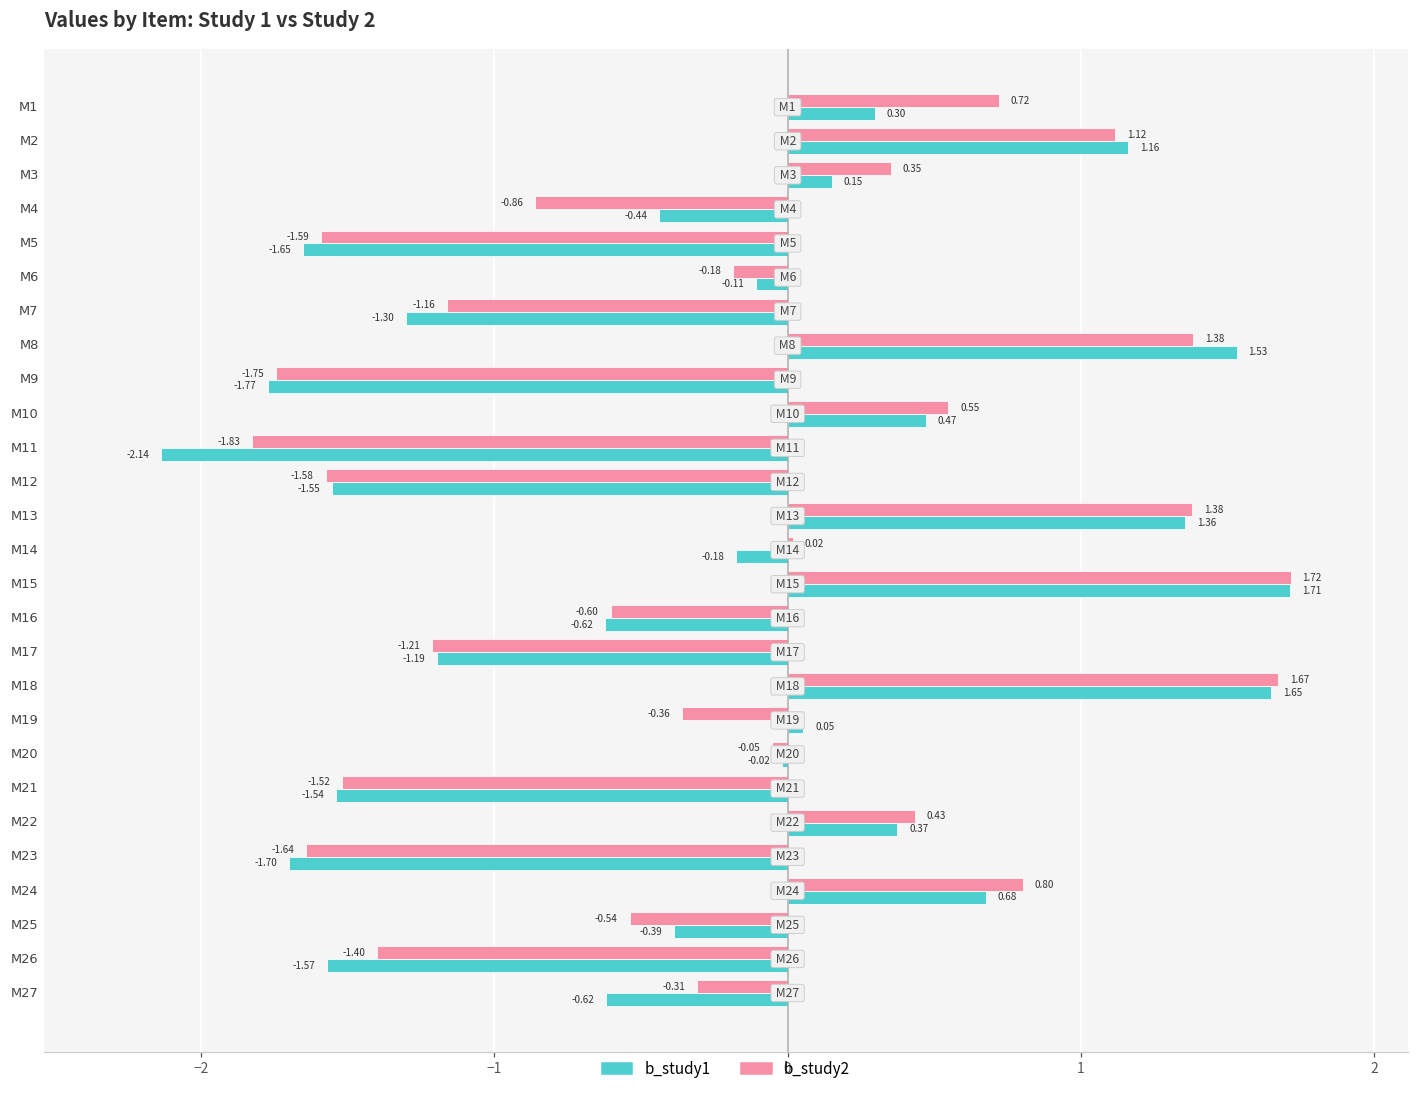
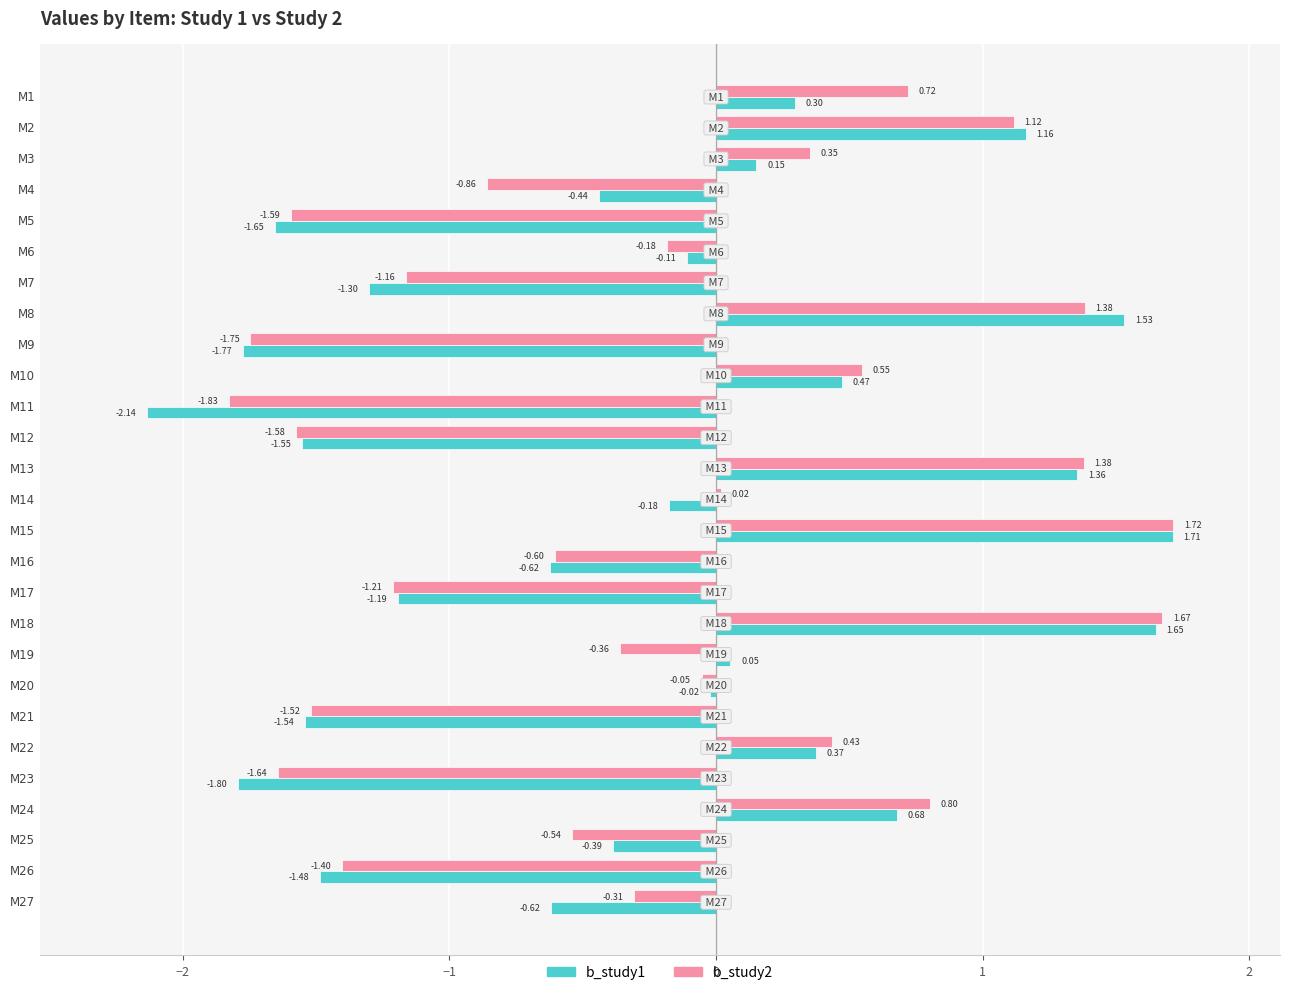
b_study1, M23: -1.70 -> -1.80
b_study1, M26: -1.57 -> -1.48
